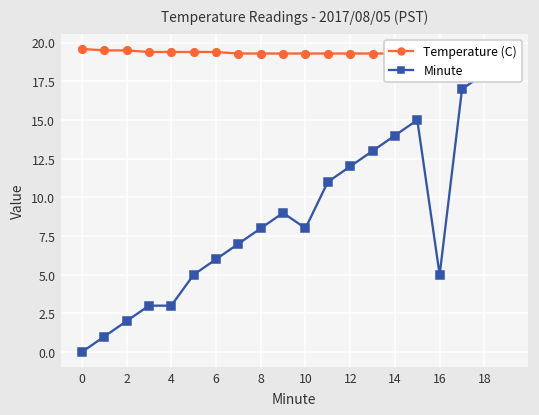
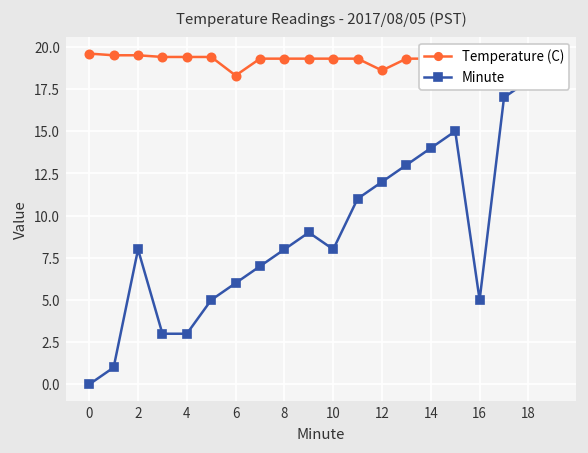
Minute, 2: 2 -> 8
Temperature (C), 6: 19.4 -> 18.3
Temperature (C), 12: 19.3 -> 18.6
